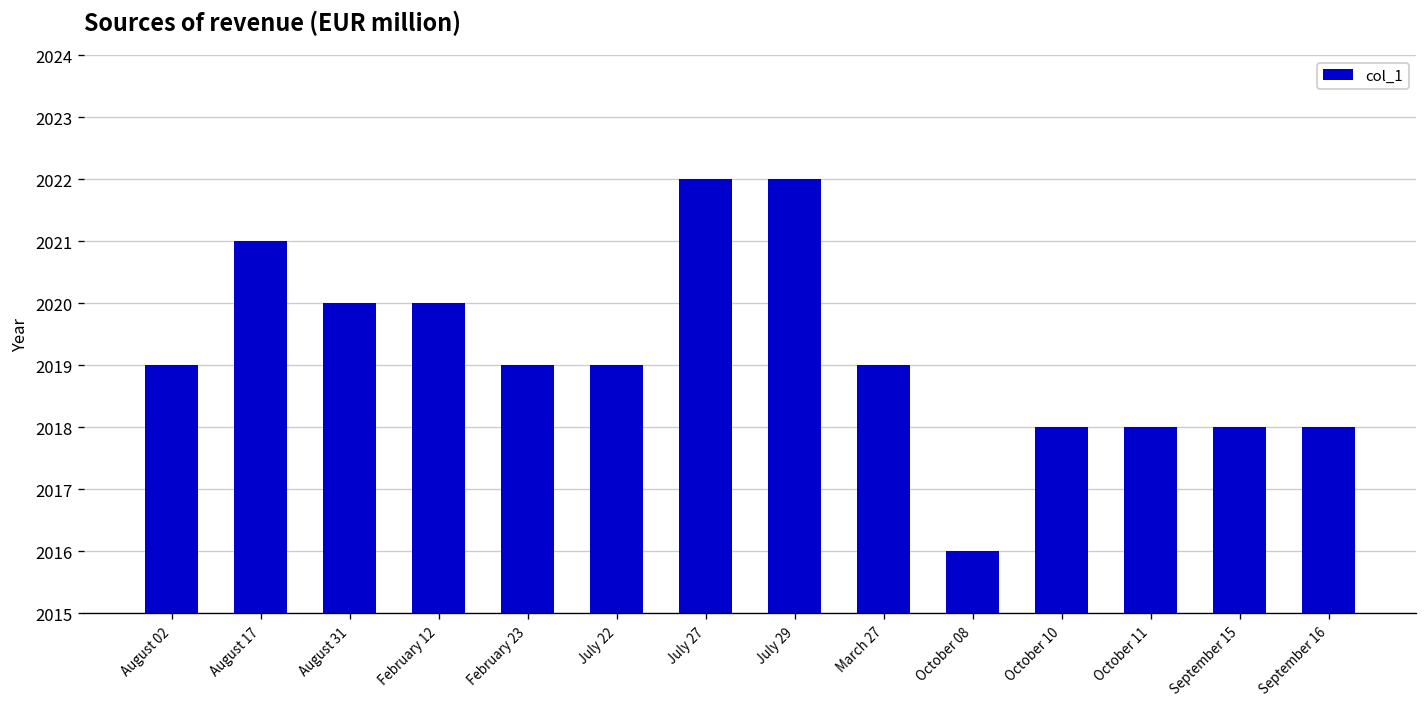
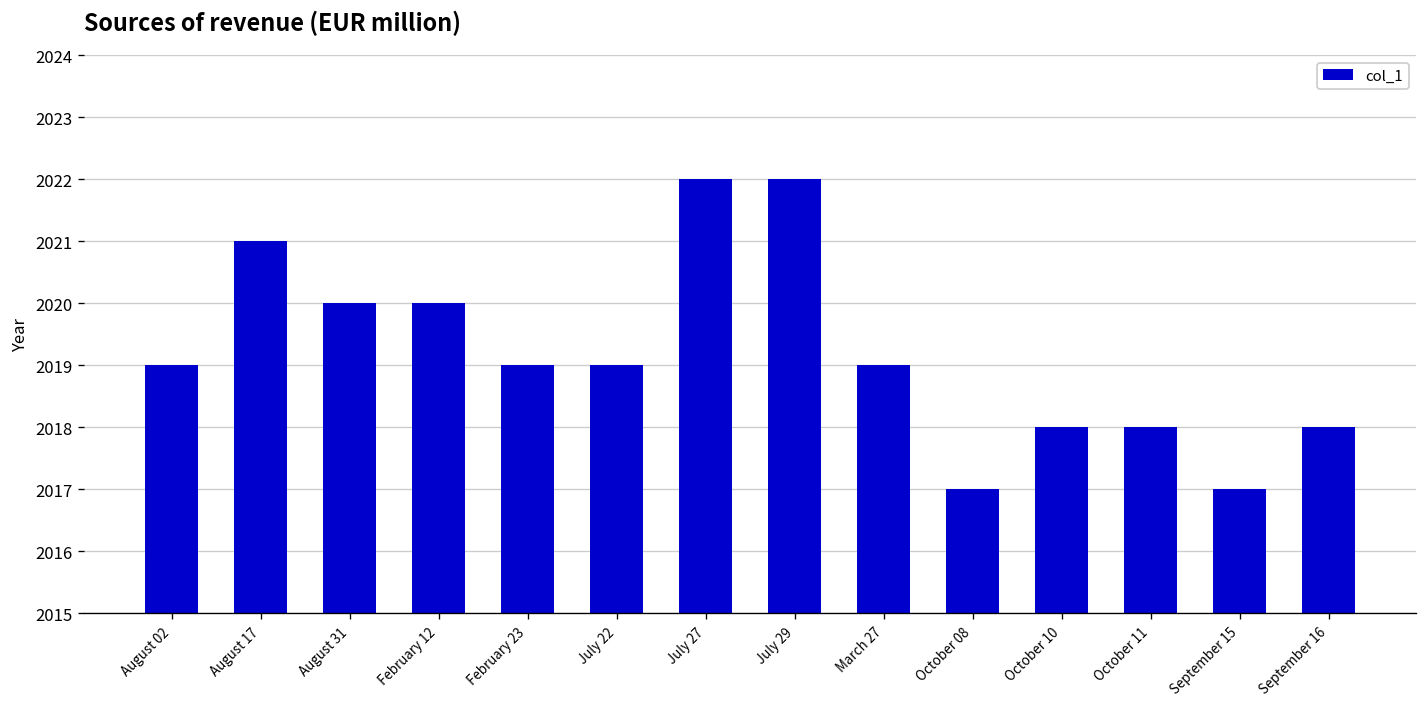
October 08: 2016 -> 2017
September 15: 2018 -> 2017
